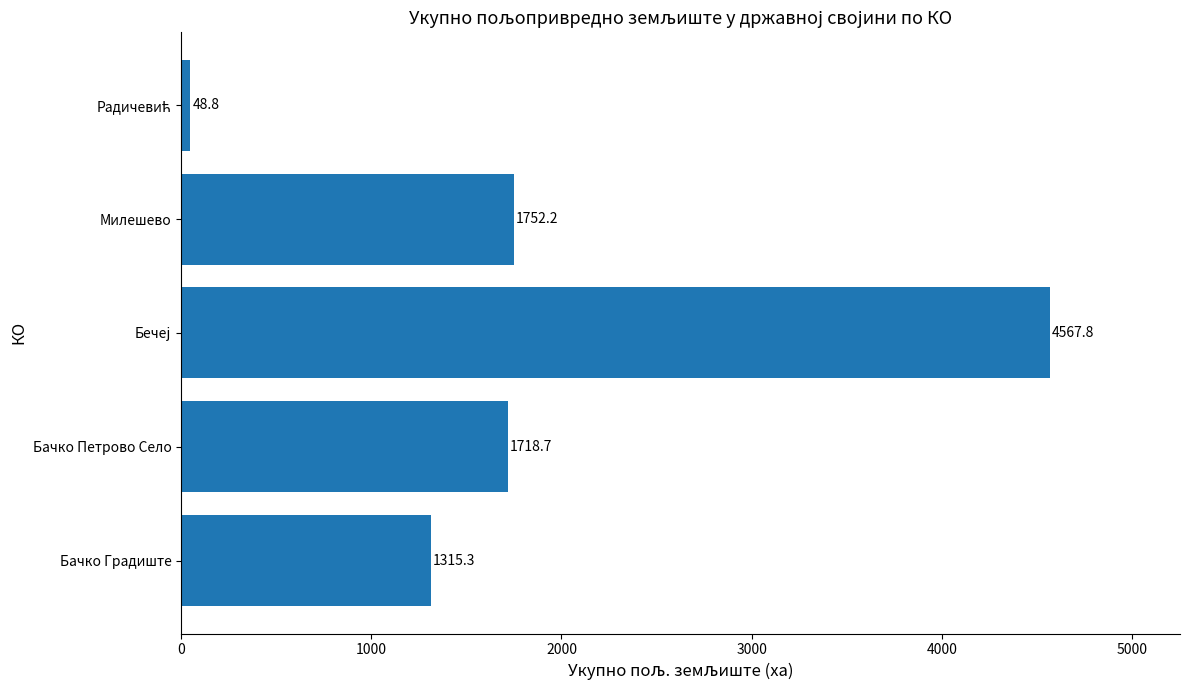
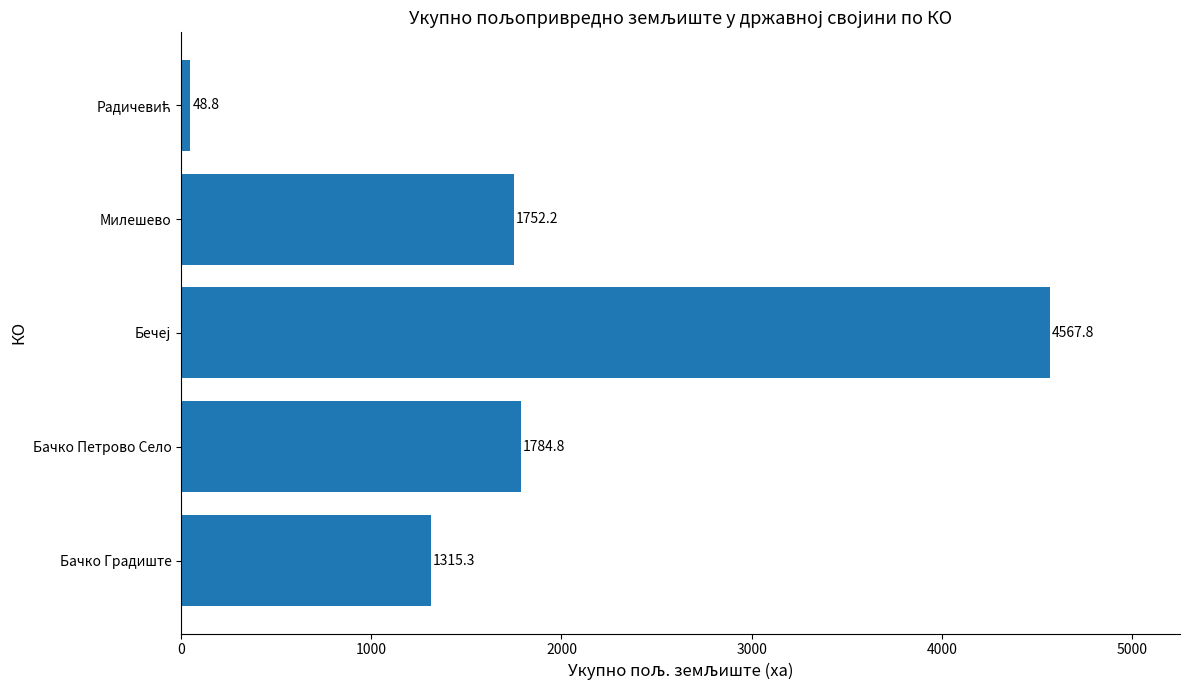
Бачко Петрово Село: 1718.7 -> 1784.8
